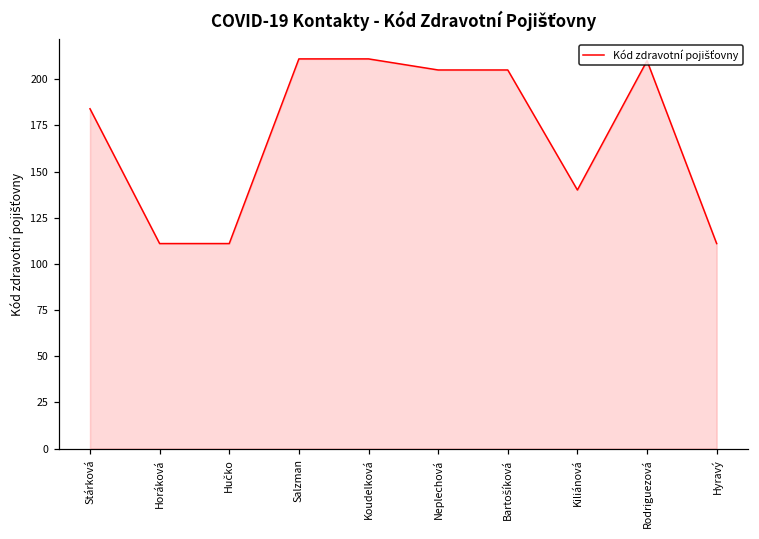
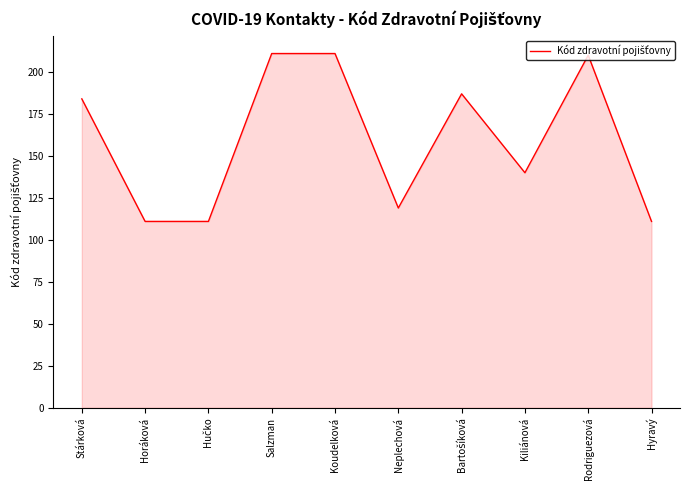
Neplechová: 205 -> 119
Bartošíková: 205 -> 187
